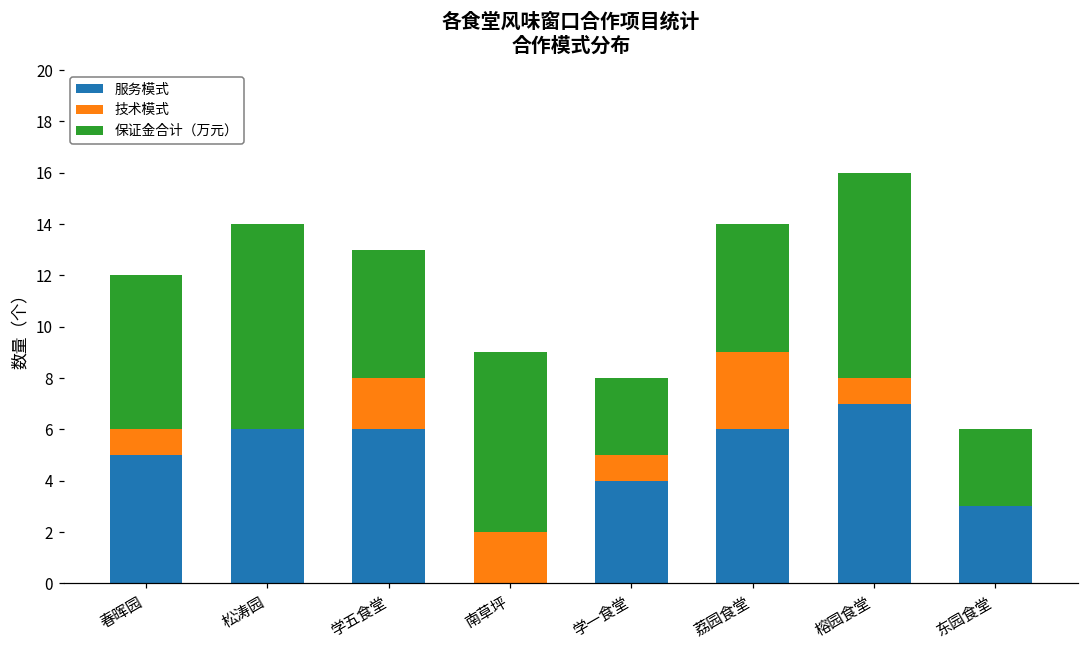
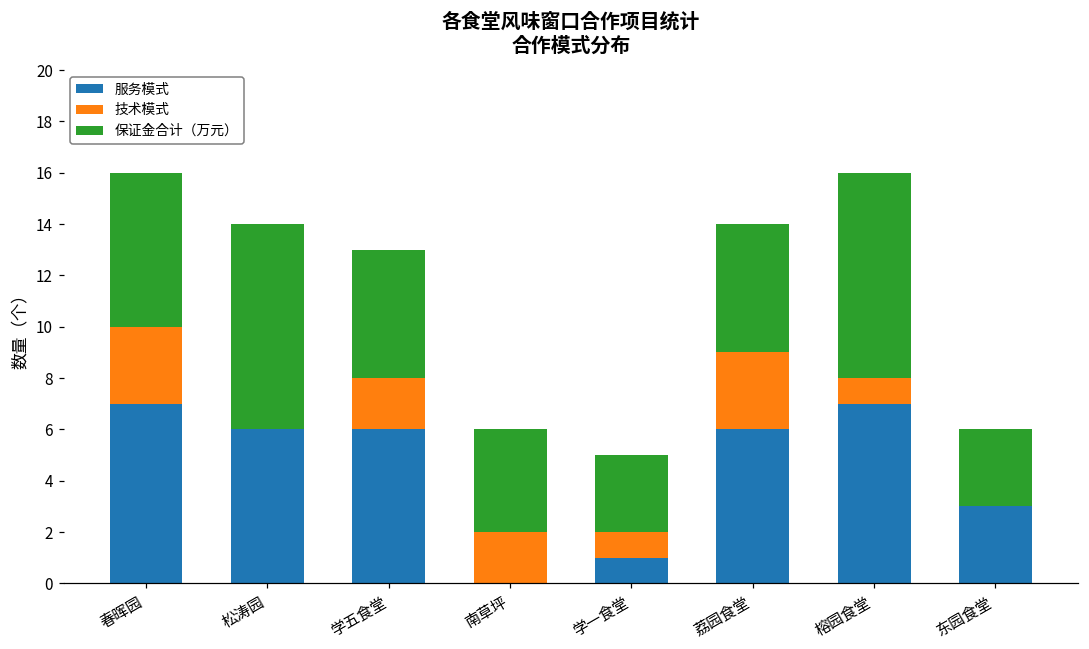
服务模式, 春晖园: 5 -> 7
技术模式, 春晖园: 1 -> 3
保证金合计（万元）, 南草坪: 7 -> 4
服务模式, 学一食堂: 4 -> 1
